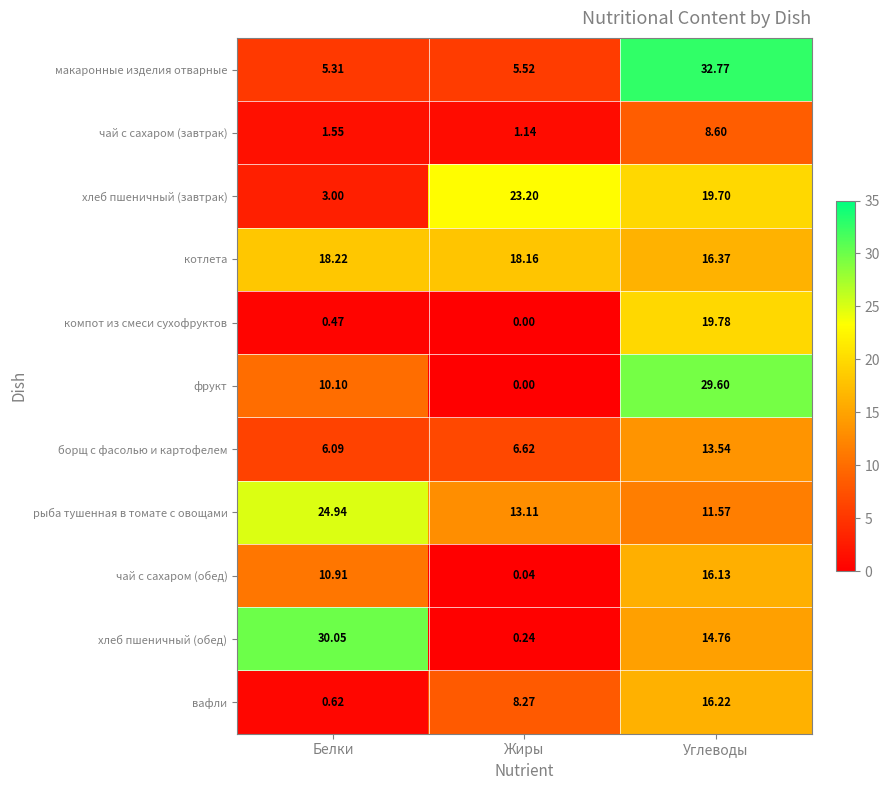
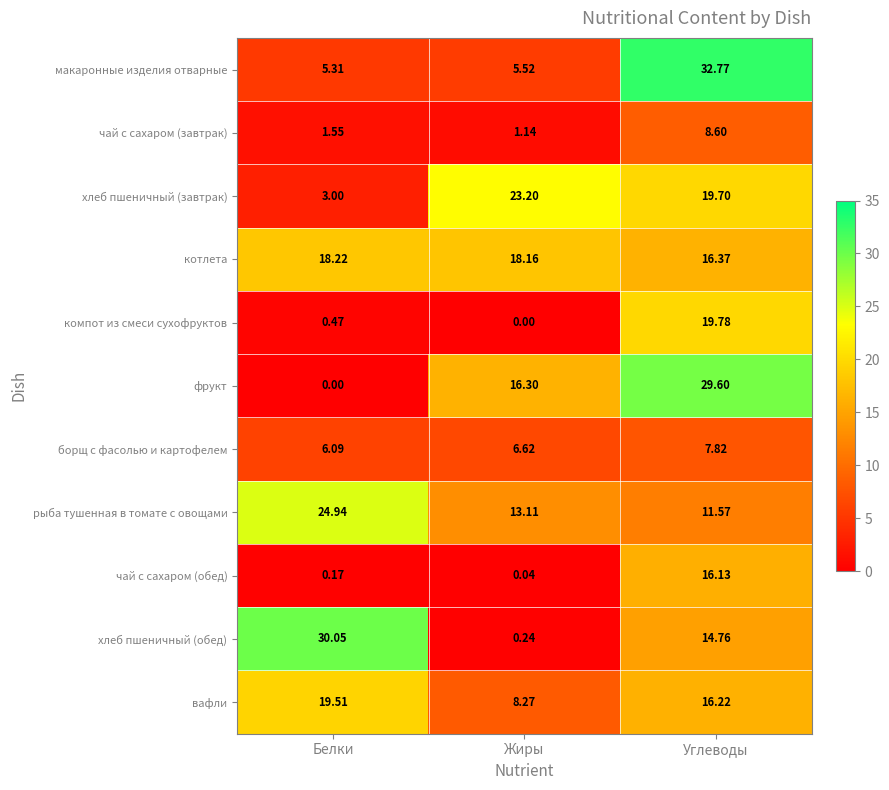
фрукт, Белки: 10.10 -> 0.00
фрукт, Жиры: 0.00 -> 16.30
борщ с фасолью и картофелем, Углеводы: 13.54 -> 7.82
чай с сахаром (обед), Белки: 10.91 -> 0.17
вафли, Белки: 0.62 -> 19.51
